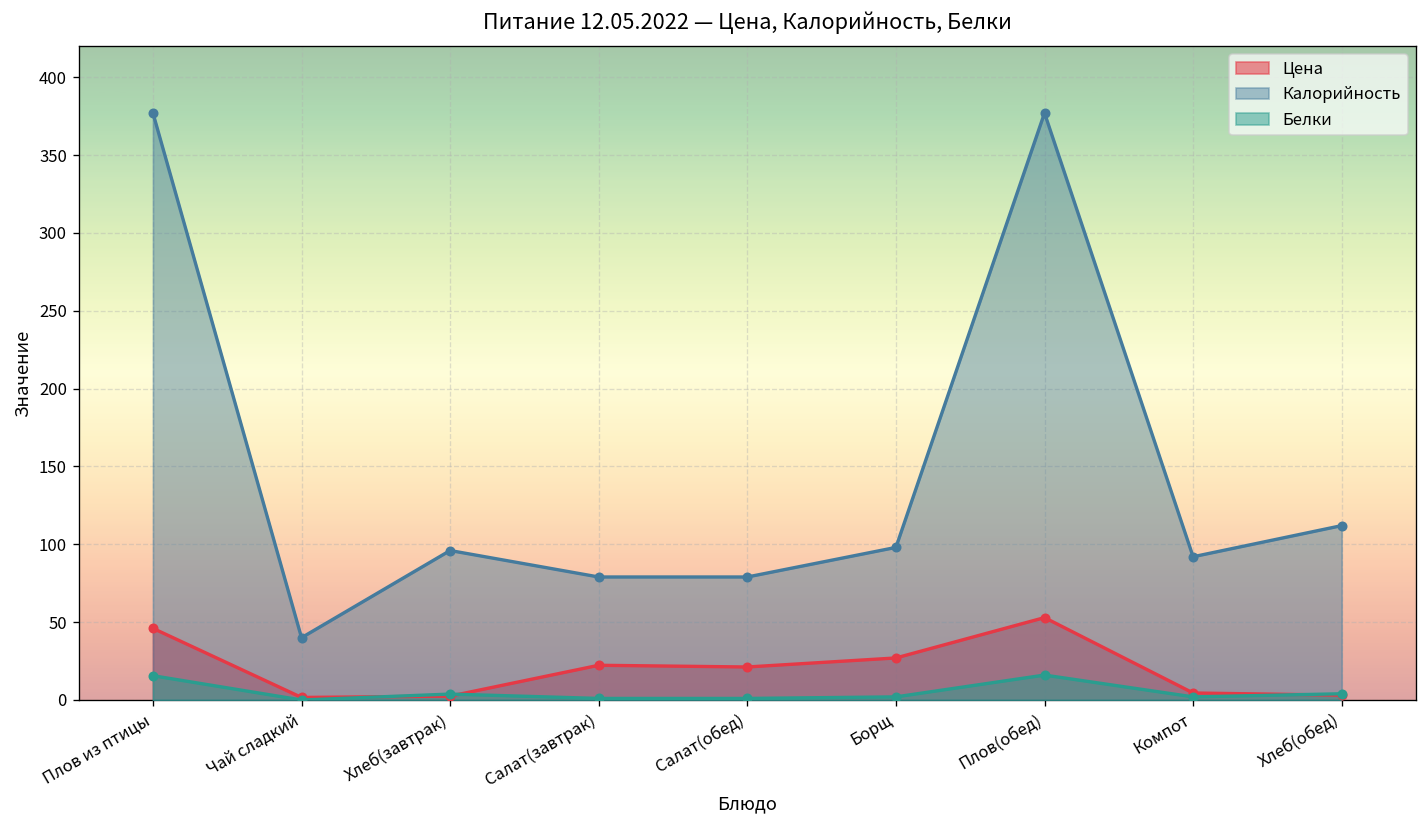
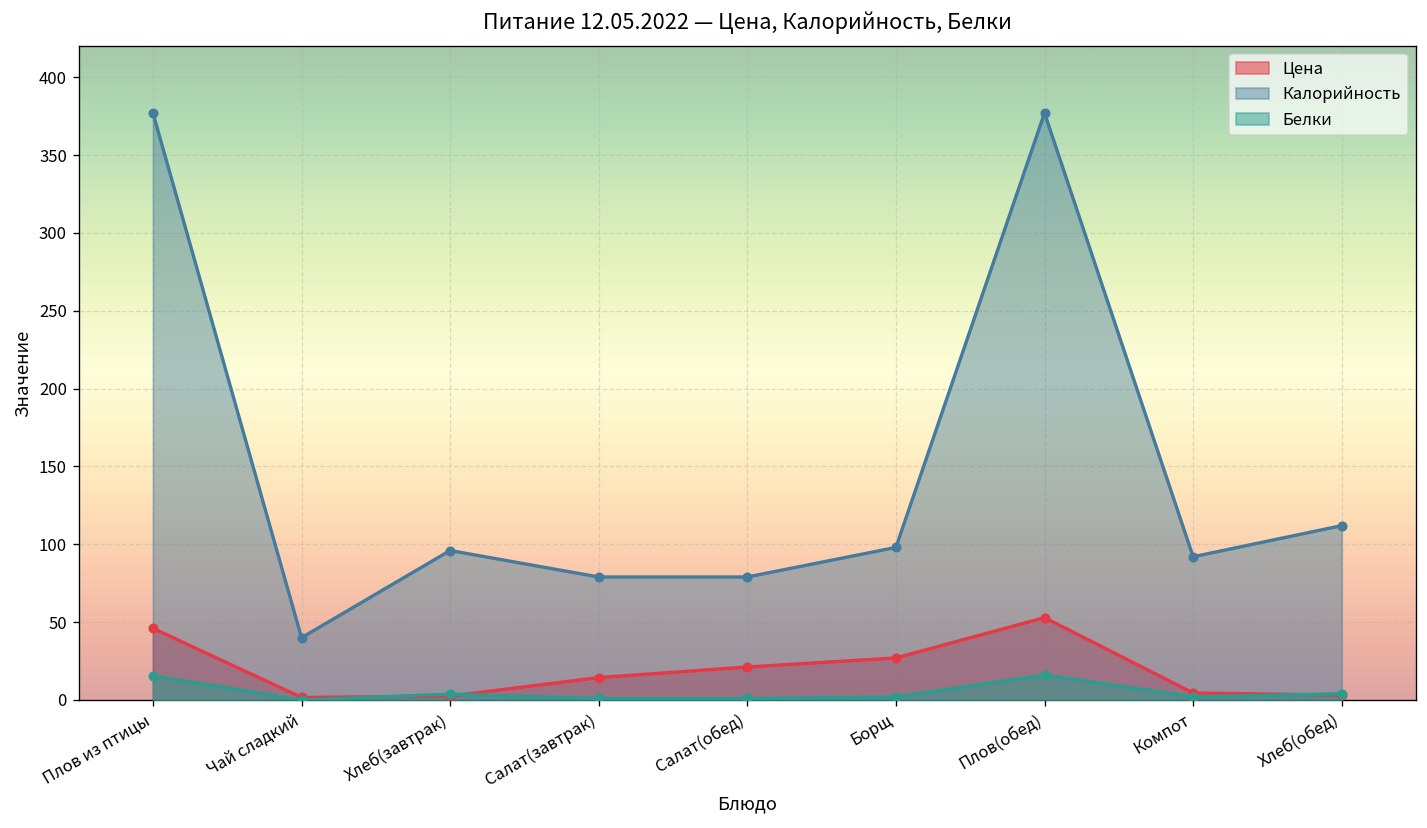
Цена, Салат(завтрак): 22 -> 14
